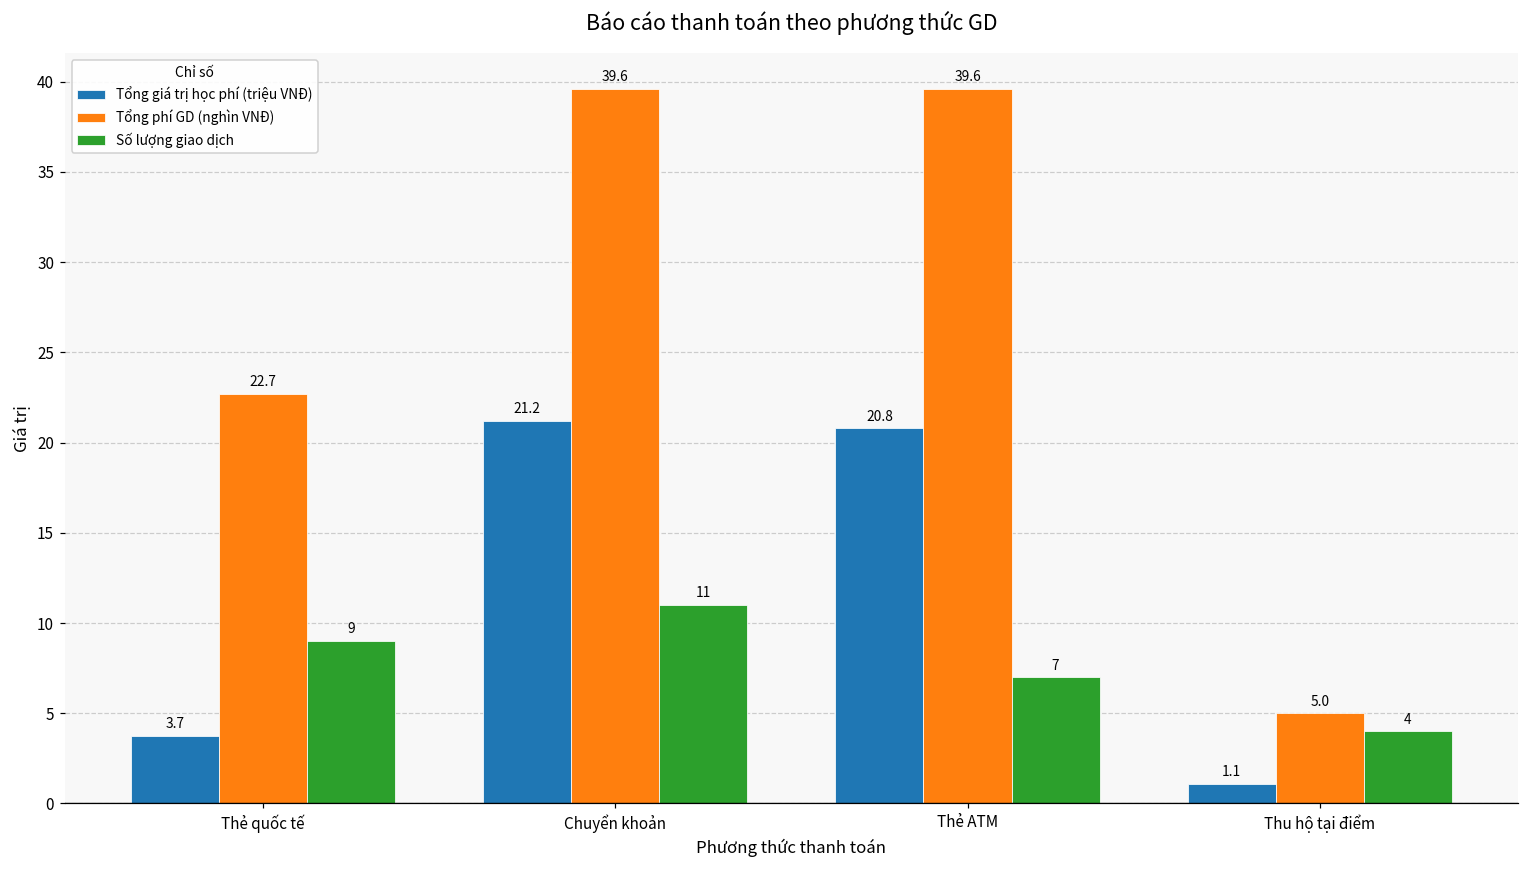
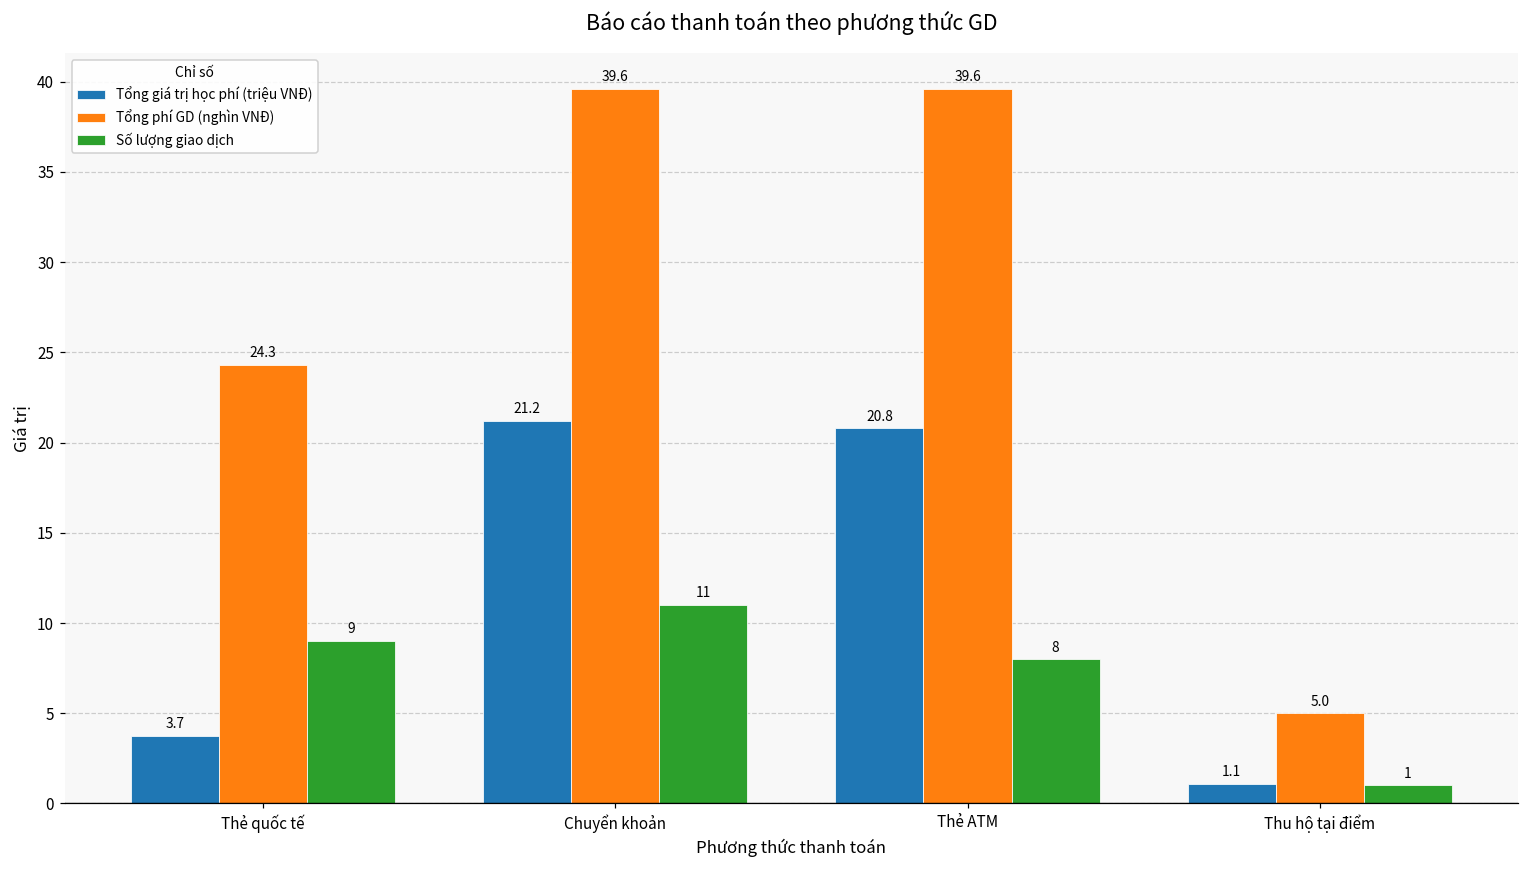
Tổng phí GD (nghìn VNĐ), Thẻ quốc tế: 22.7 -> 24.3
Số lượng giao dịch, Thẻ ATM: 7 -> 8
Số lượng giao dịch, Thu hộ tại điểm: 4 -> 1
